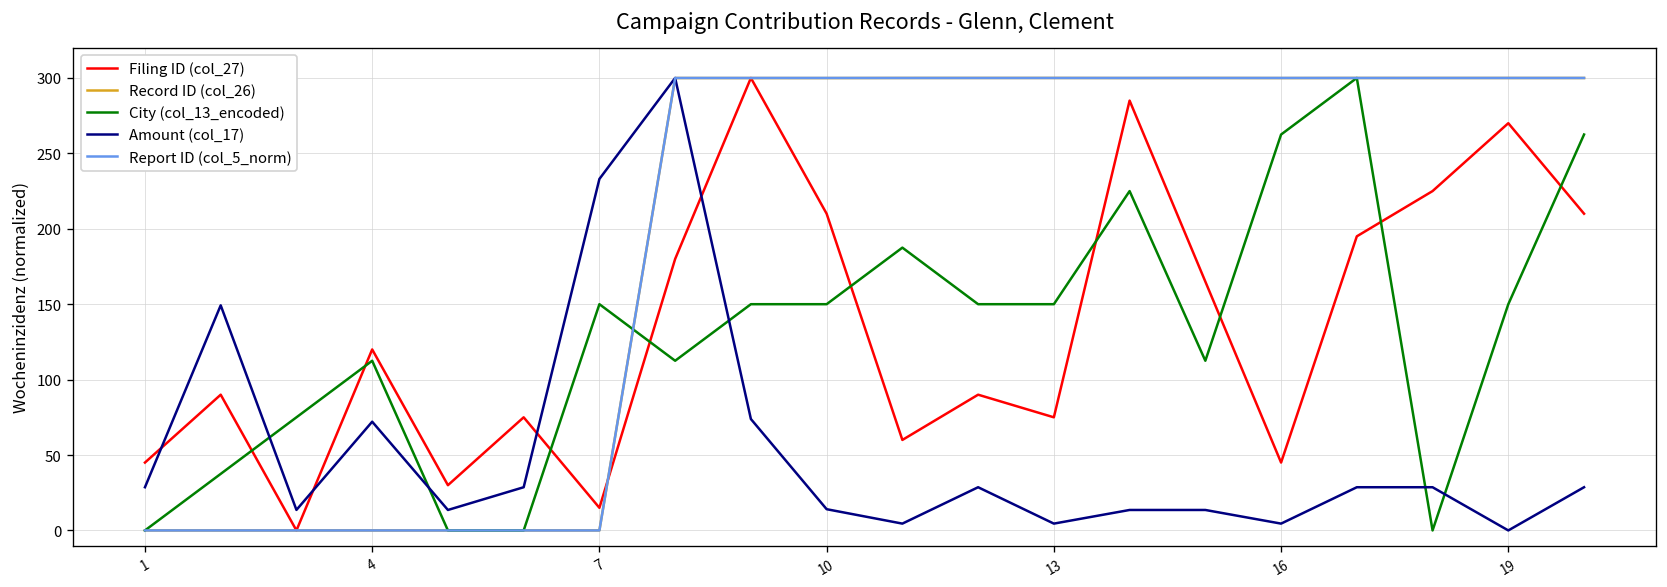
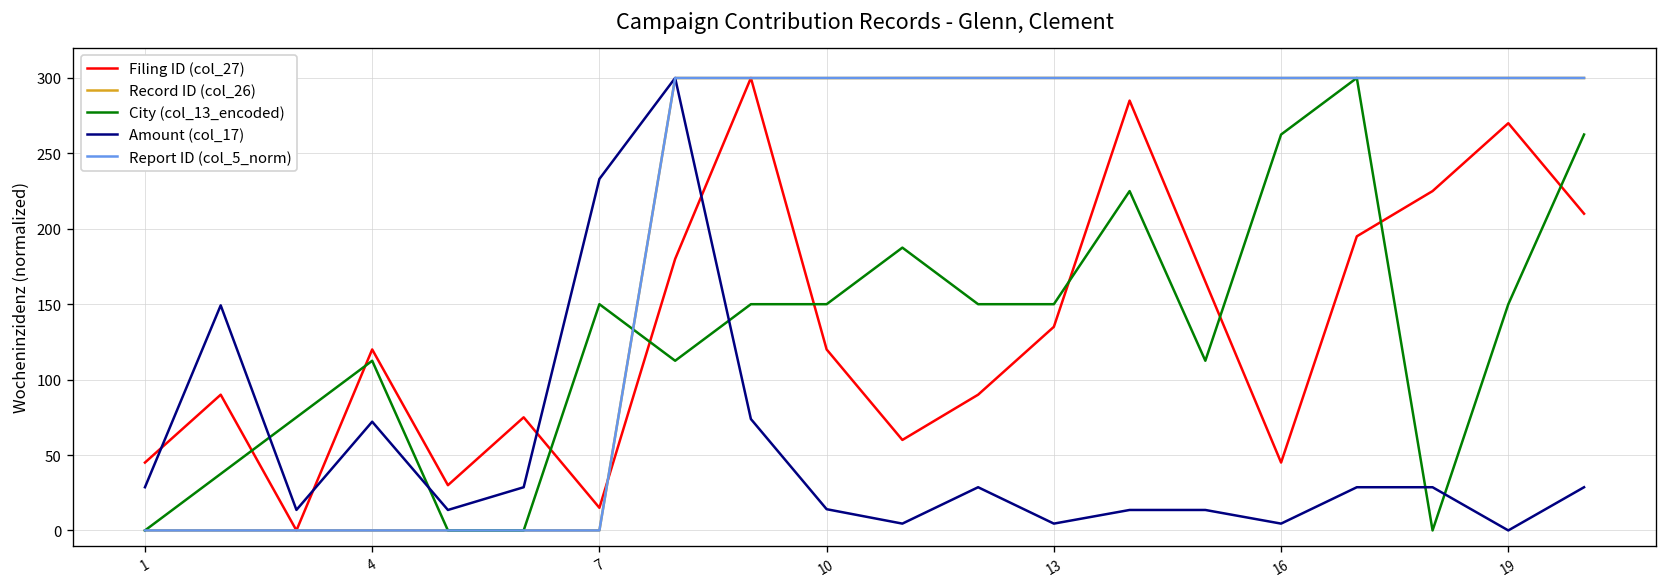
Filing ID (col_27), 10: 210 -> 120
Filing ID (col_27), 13: 75 -> 135
